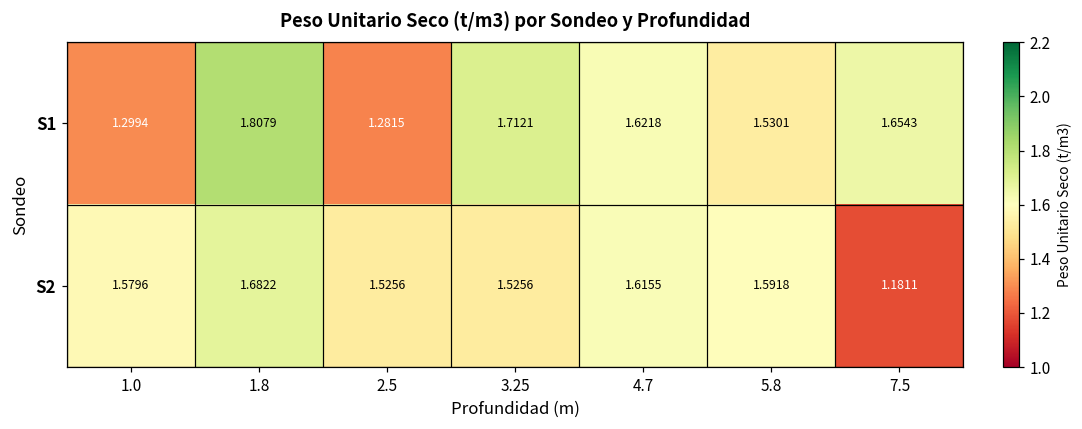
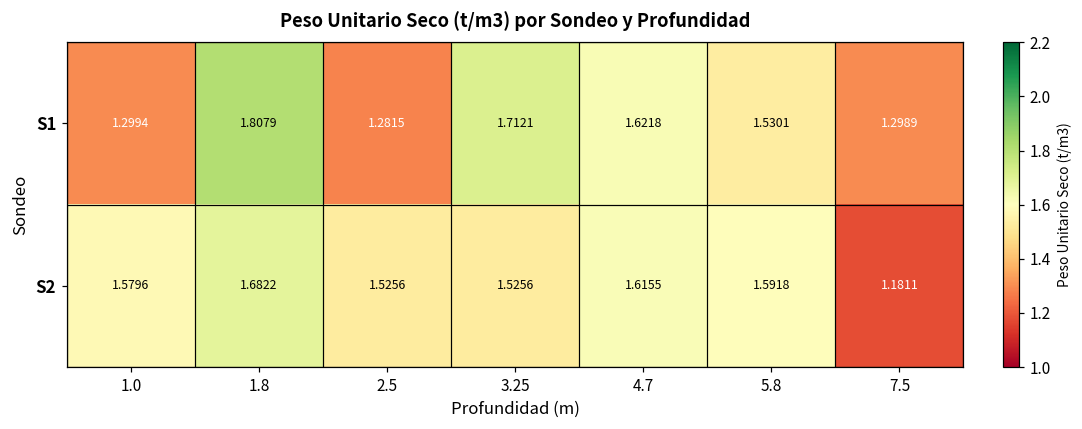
S1, 7.5: 1.6543 -> 1.2989
